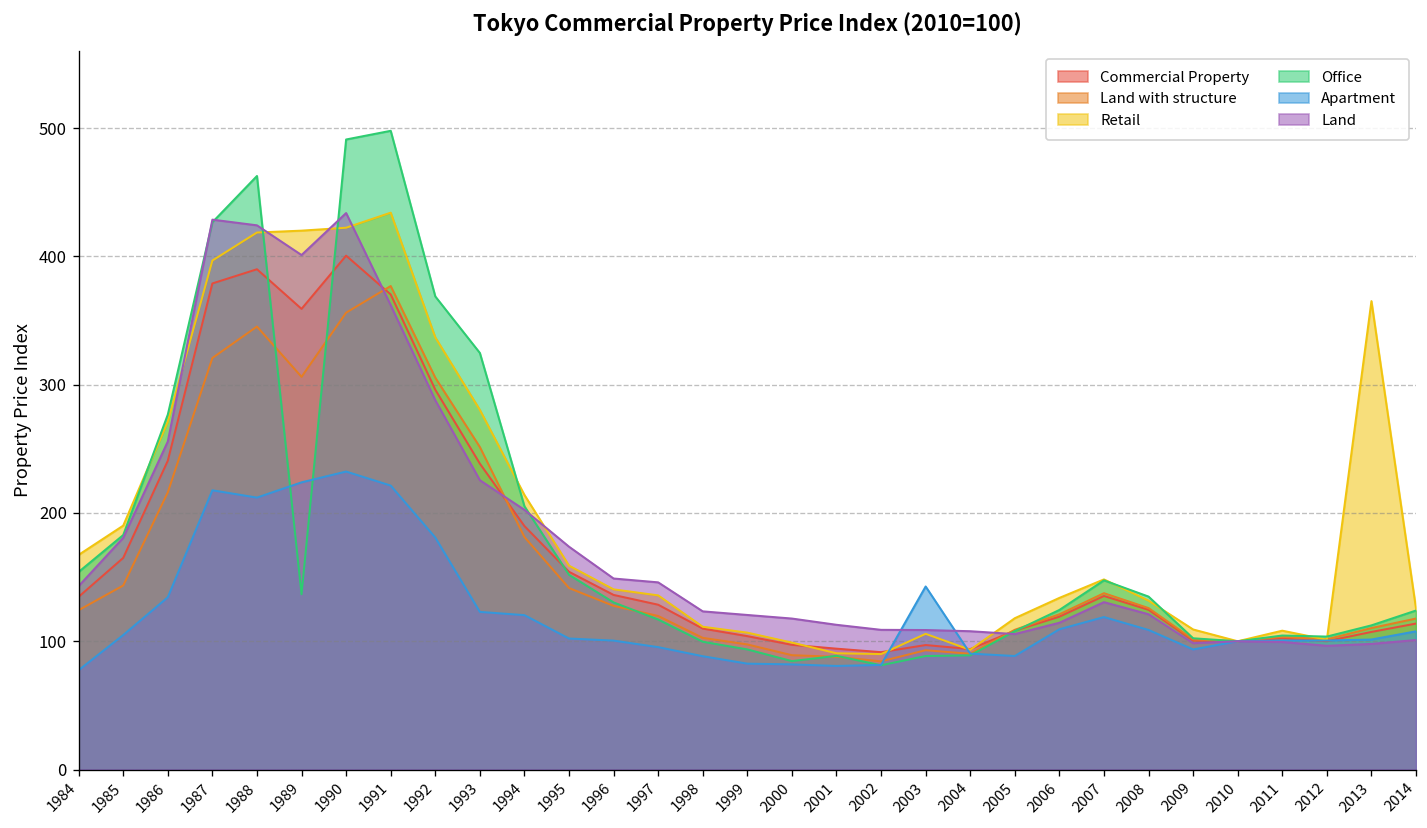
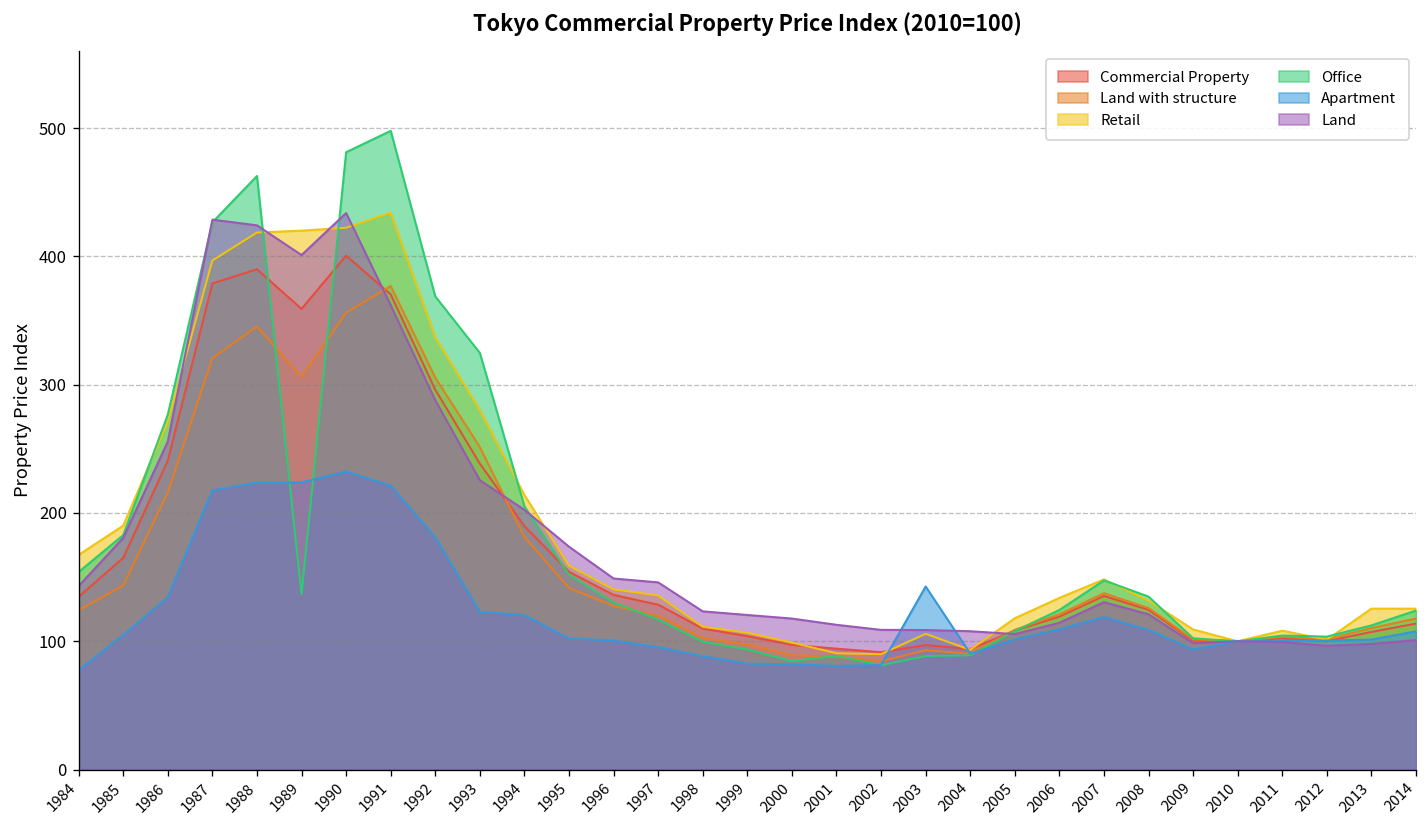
Apartment, 1988: 212 -> 224
Office, 1990: 491 -> 481
Apartment, 2005: 89 -> 101
Retail, 2013: 365 -> 125
